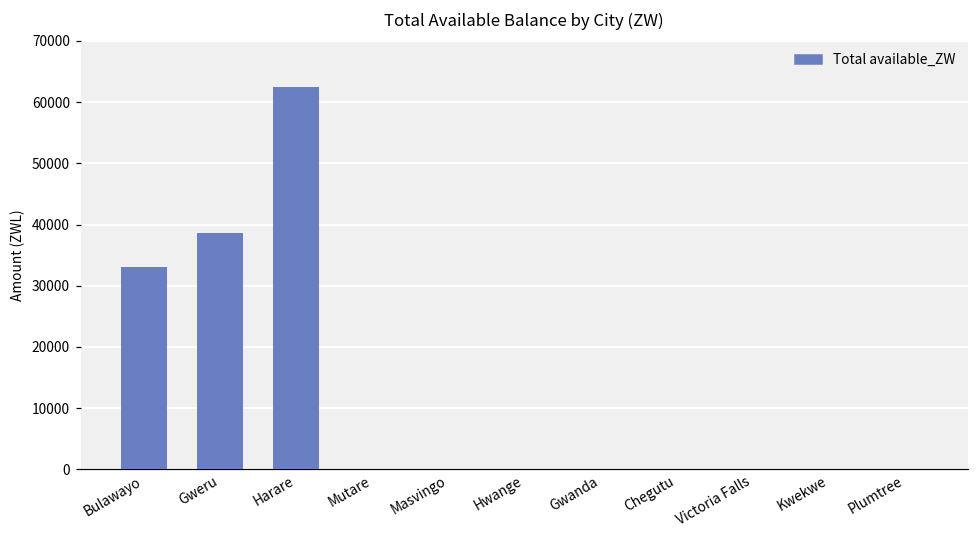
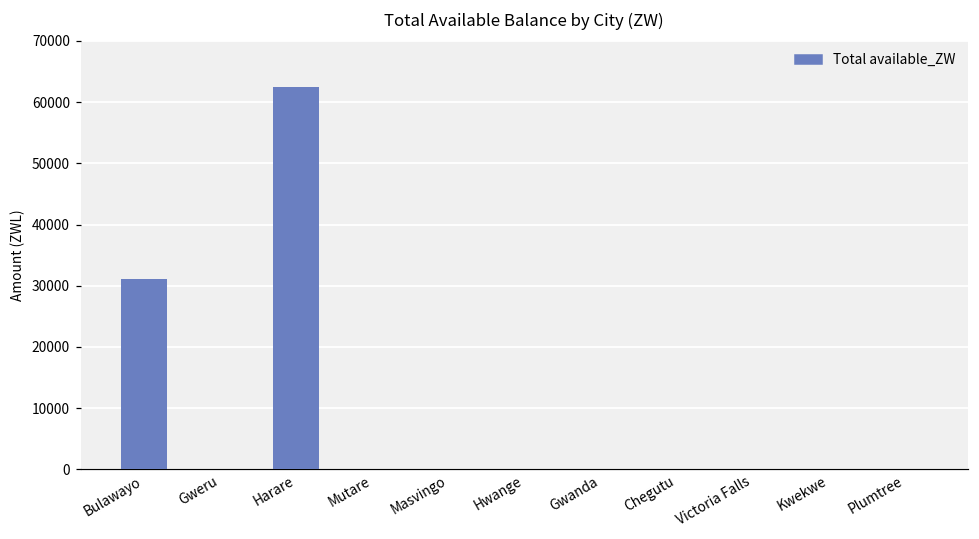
Bulawayo: 33000 -> 31000
Gweru: 39000 -> 0
